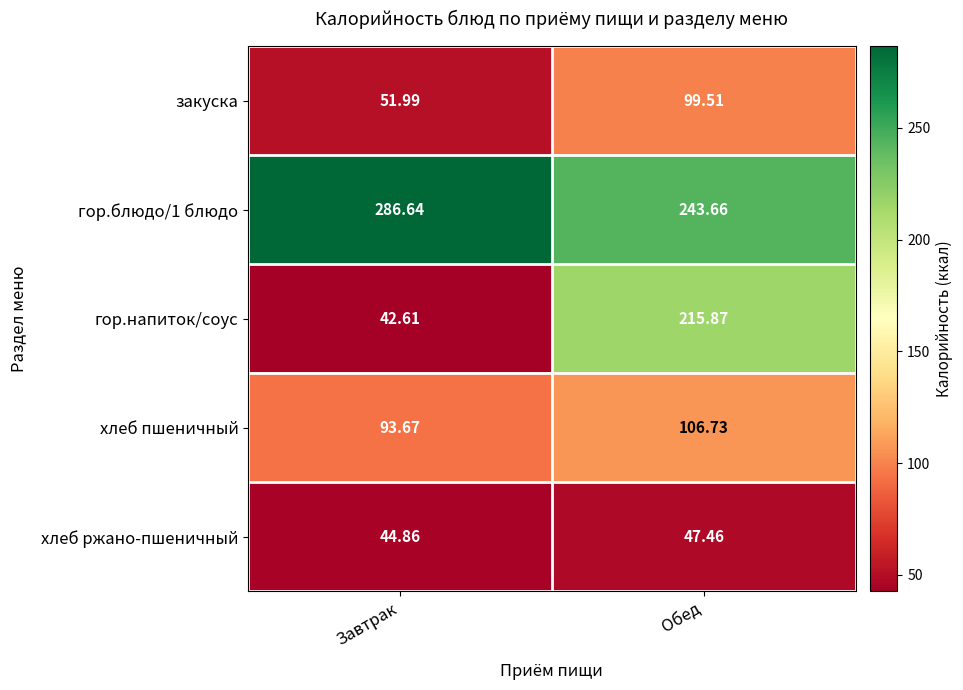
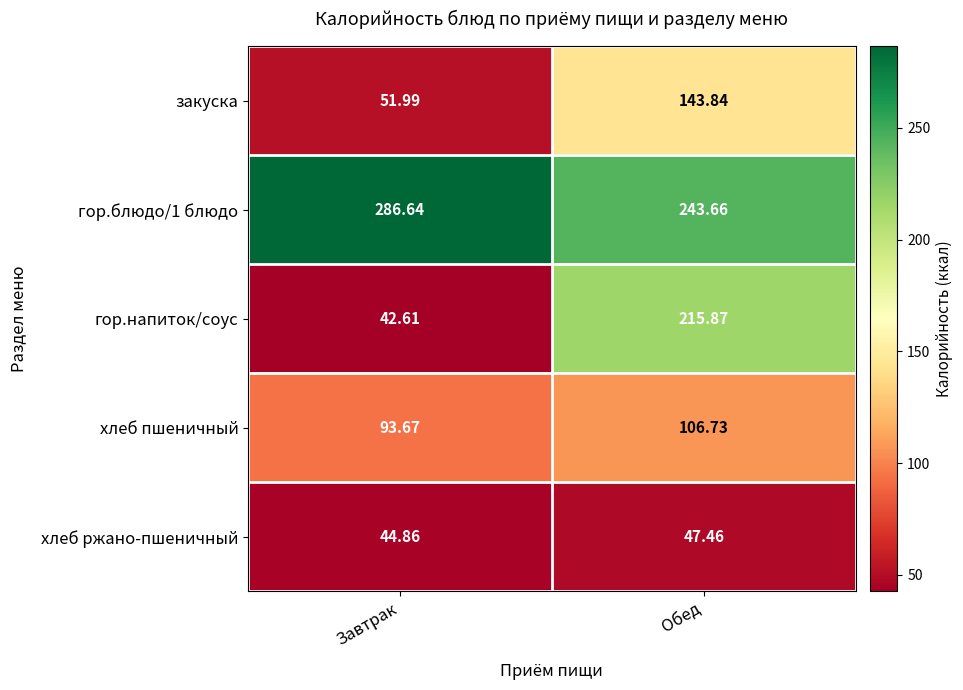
закуска, Обед: 99.51 -> 143.84
